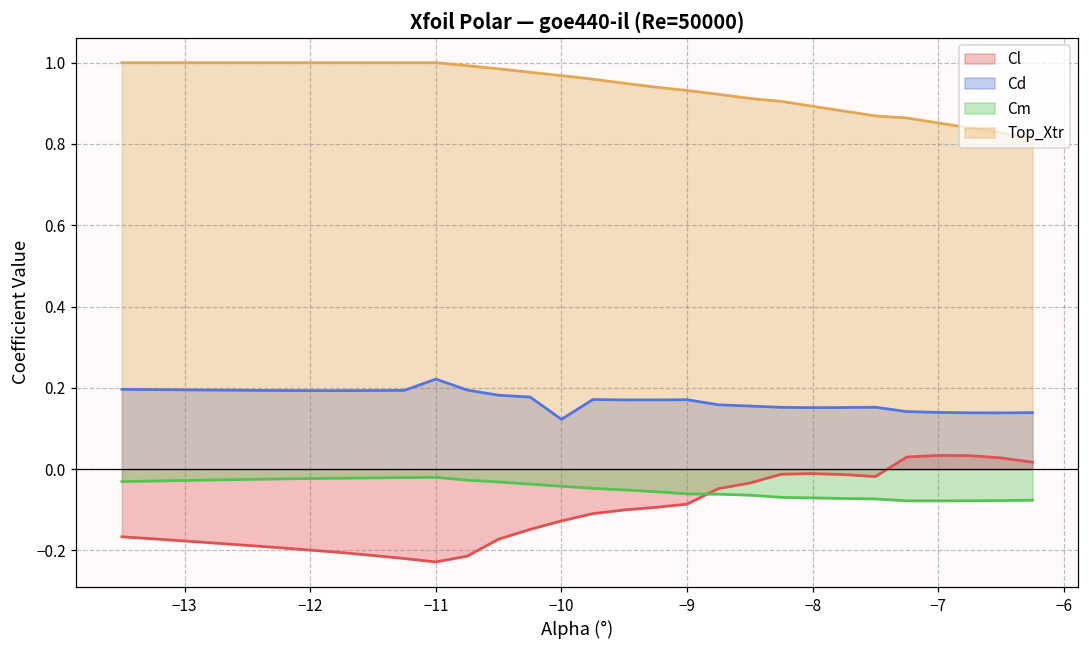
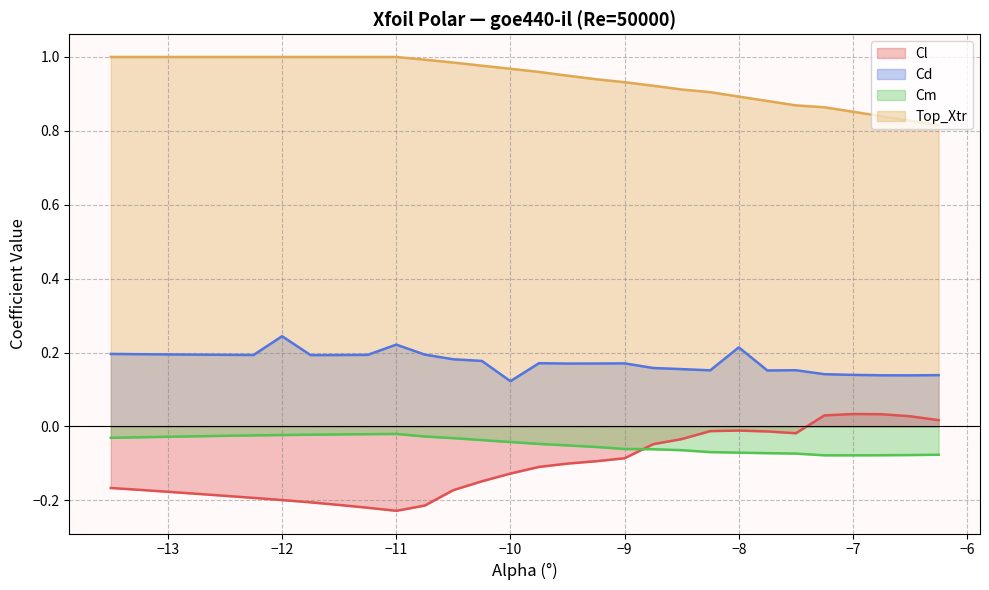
Cd, −12: 0.19 -> 0.24
Cd, −8: 0.15 -> 0.21
